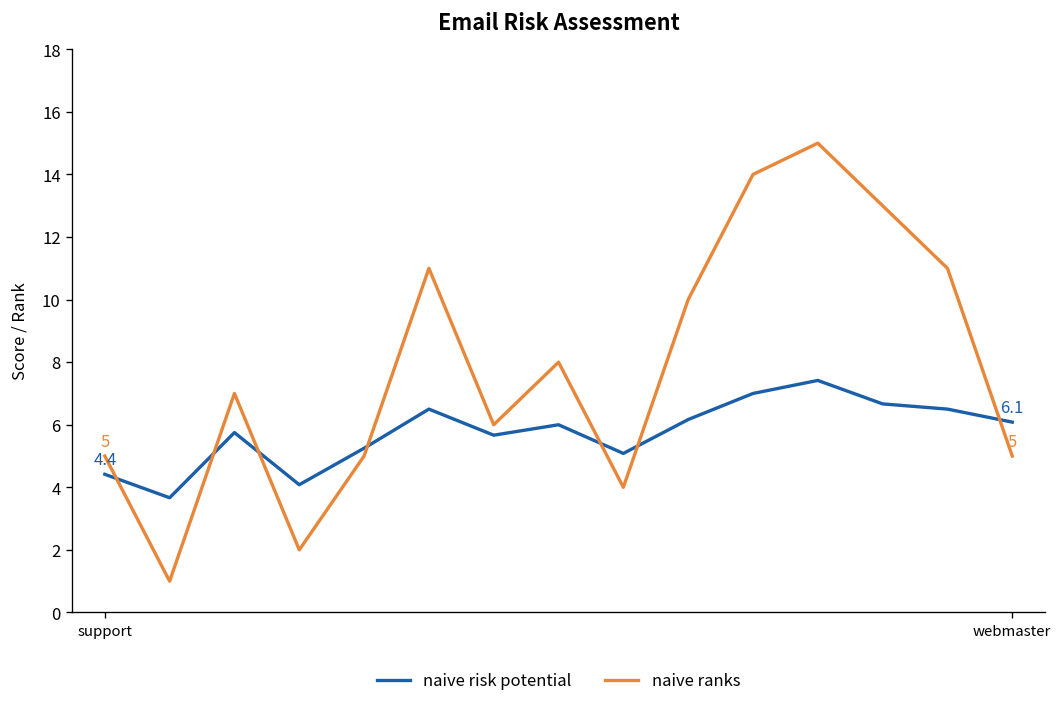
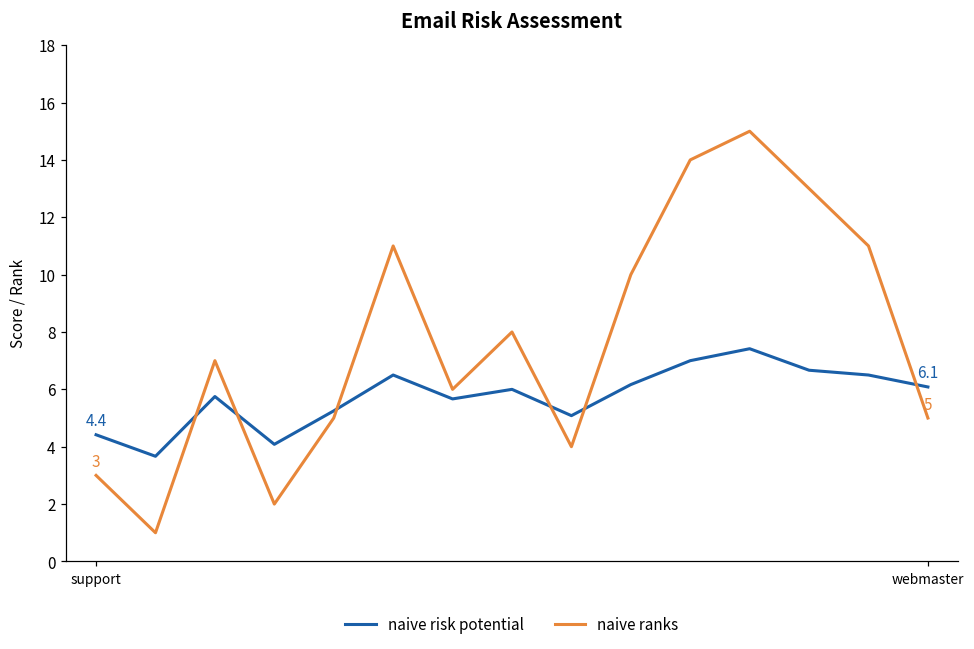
naive ranks, support: 5 -> 3
